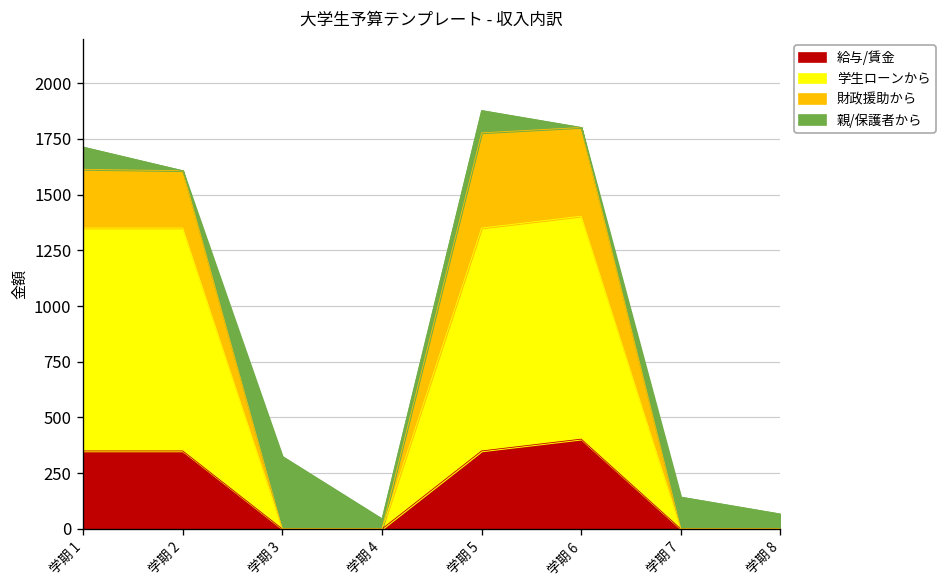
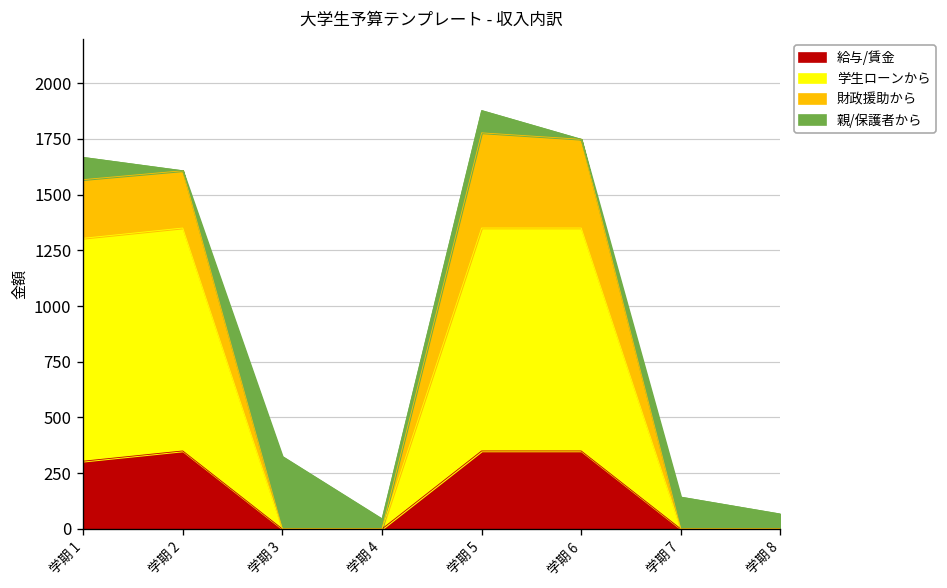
給与/賃金, 学期 1: 350 -> 300
給与/賃金, 学期 6: 400 -> 350
